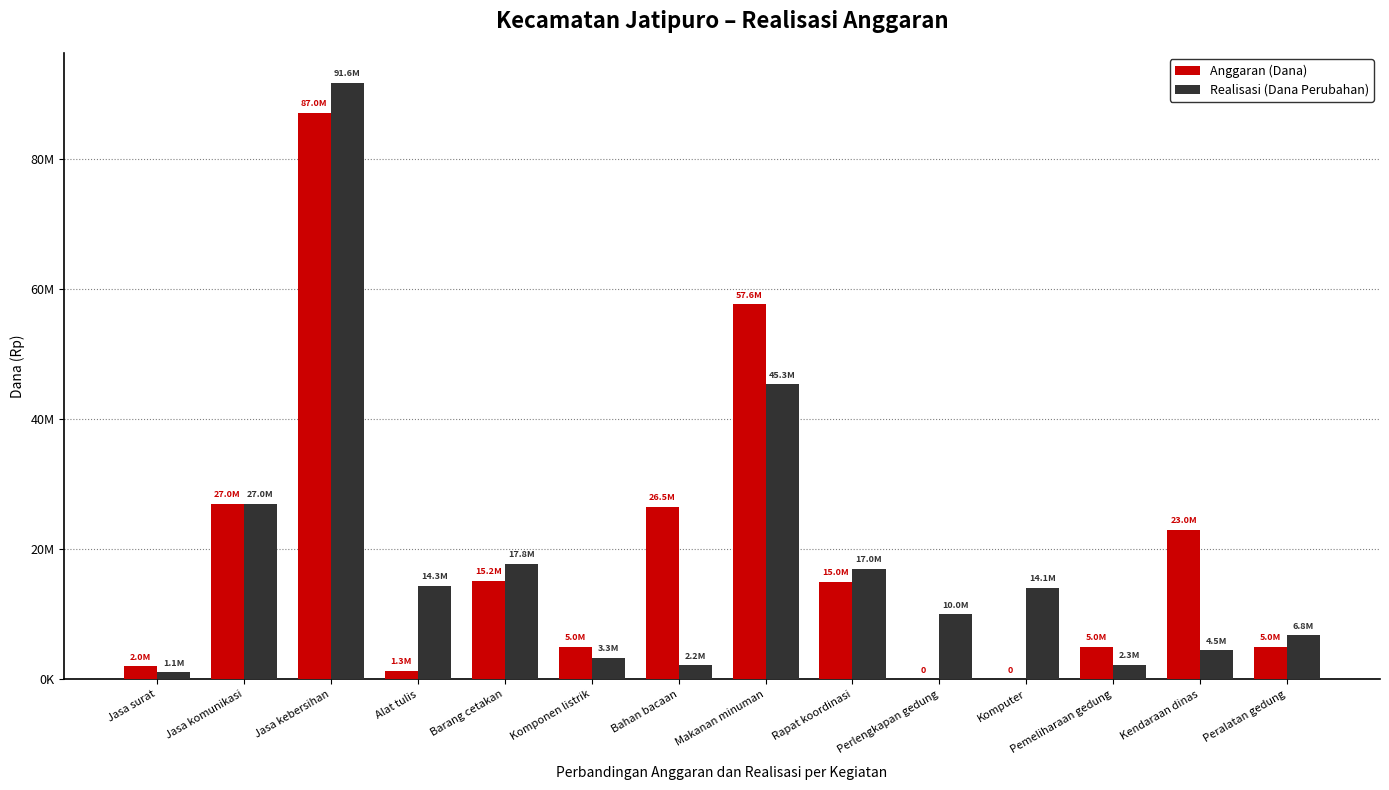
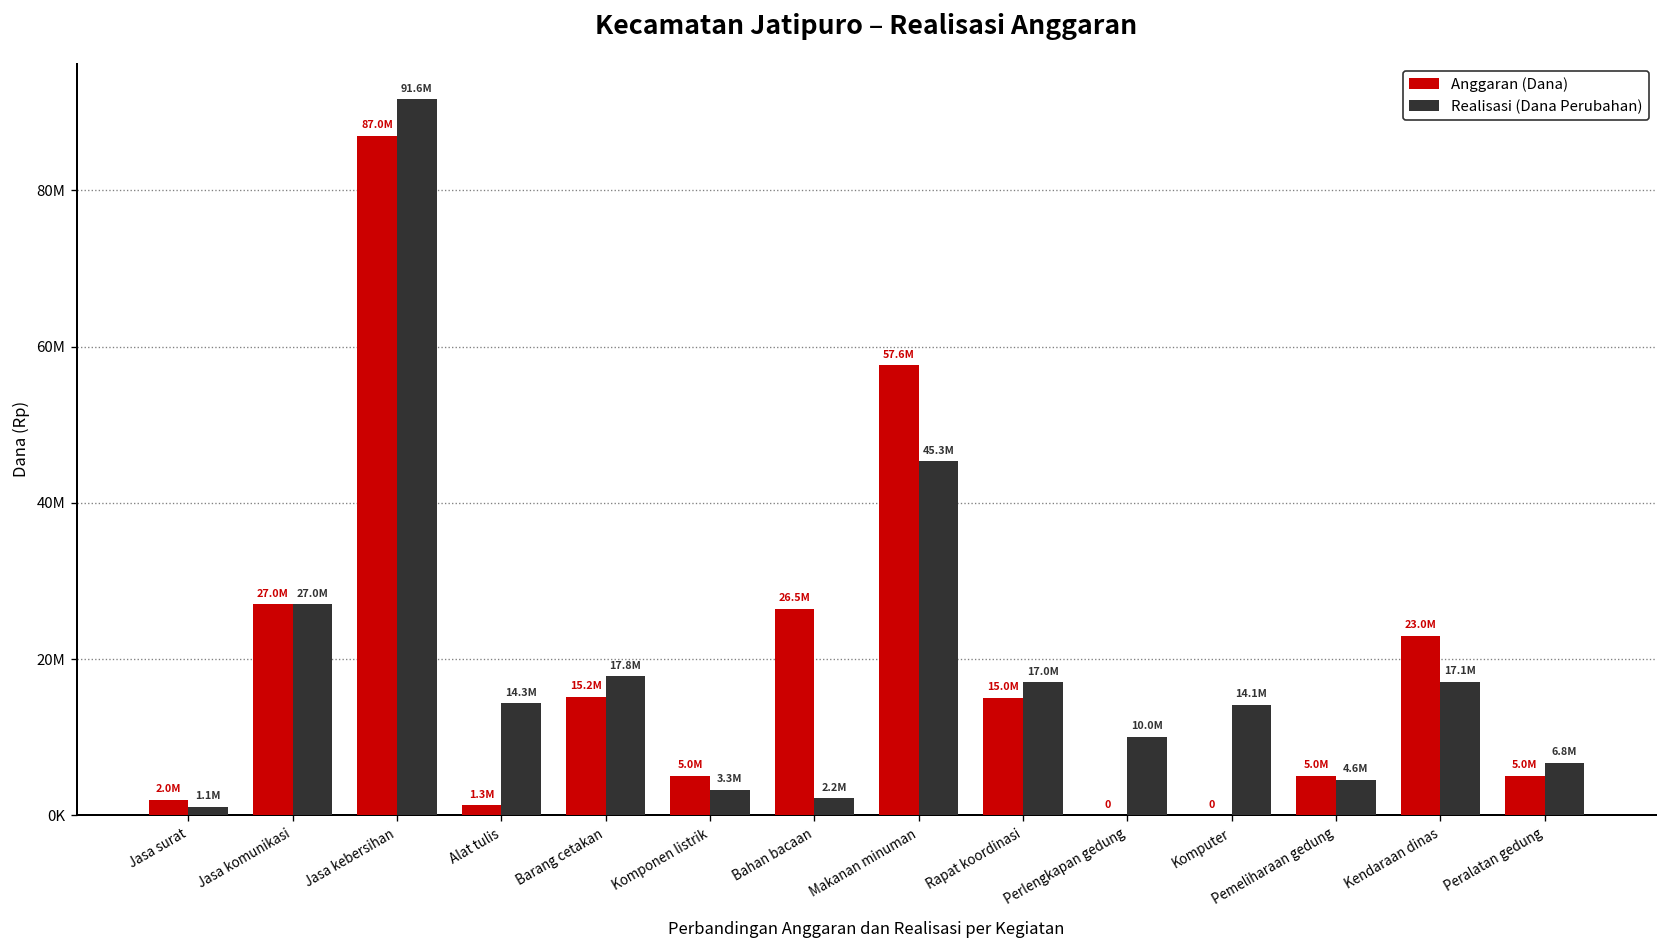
Realisasi (Dana Perubahan), Pemeliharaan gedung: 2.3M -> 4.6M
Realisasi (Dana Perubahan), Kendaraan dinas: 4.5M -> 17.1M
